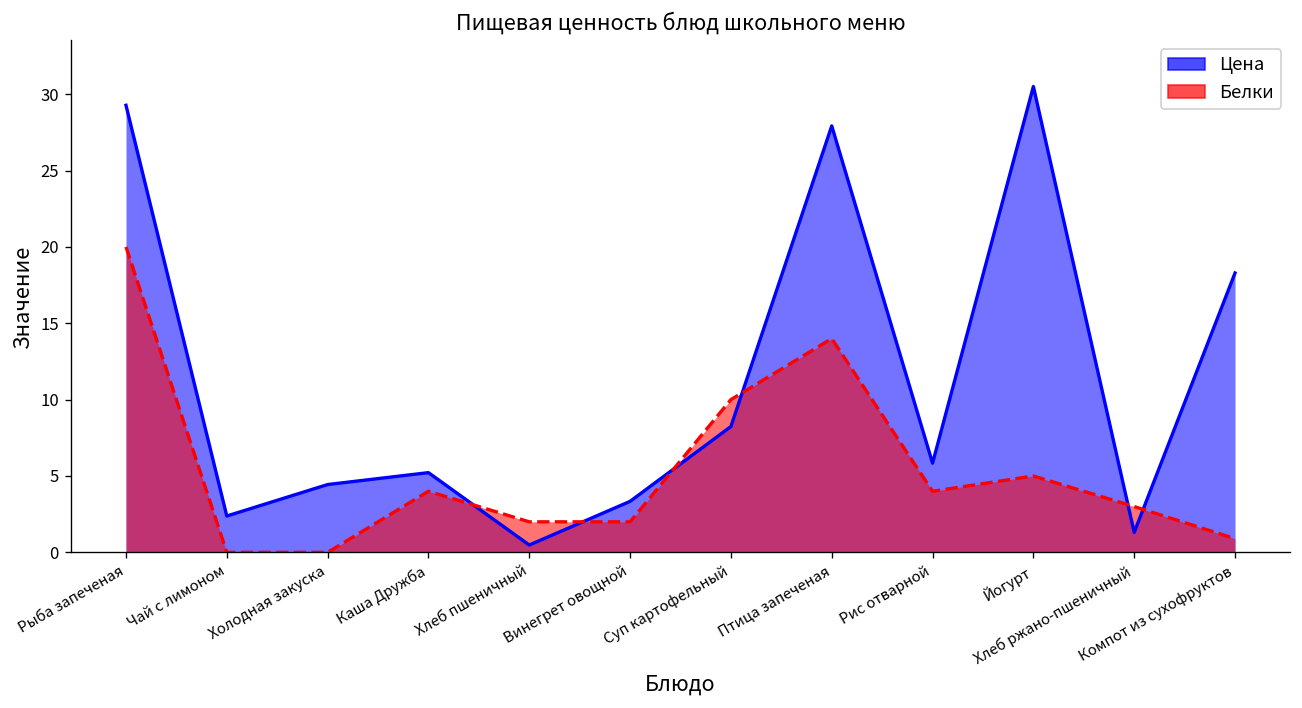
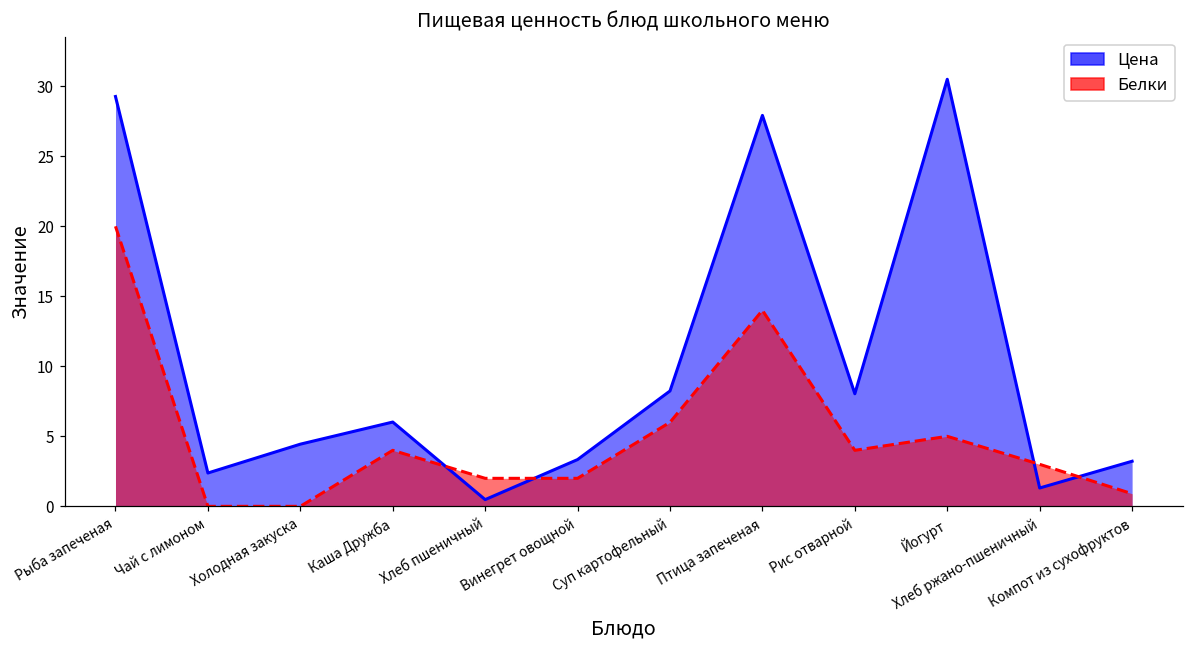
Цена, Каша Дружба: 5.2 -> 6.0
Белки, Суп картофельный: 10 -> 6
Цена, Рис отварной: 5.8 -> 8.0
Цена, Компот из сухофруктов: 18.3 -> 3.2
